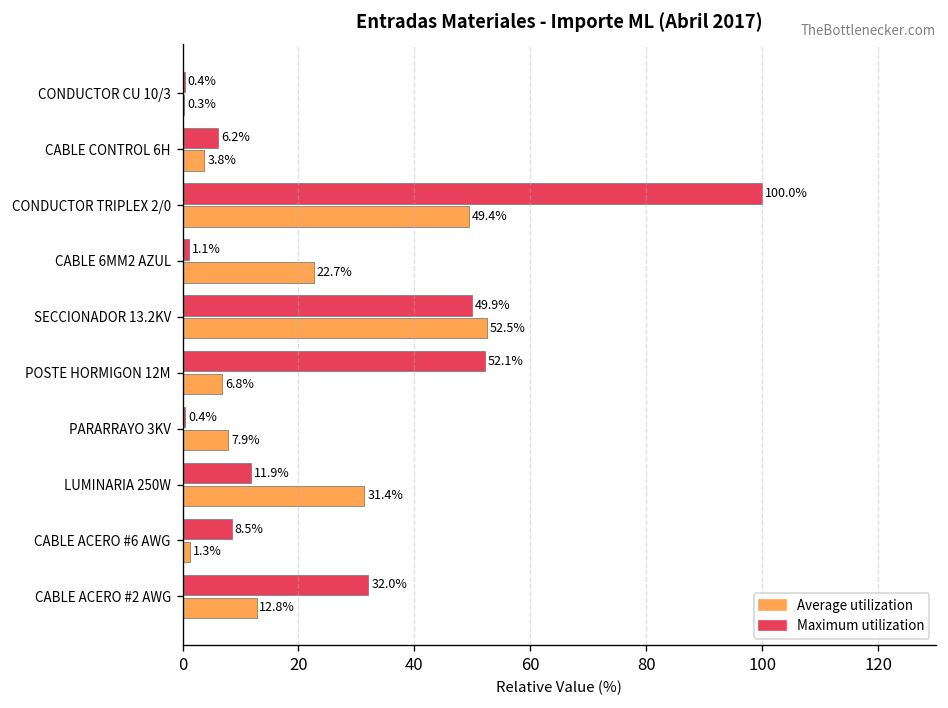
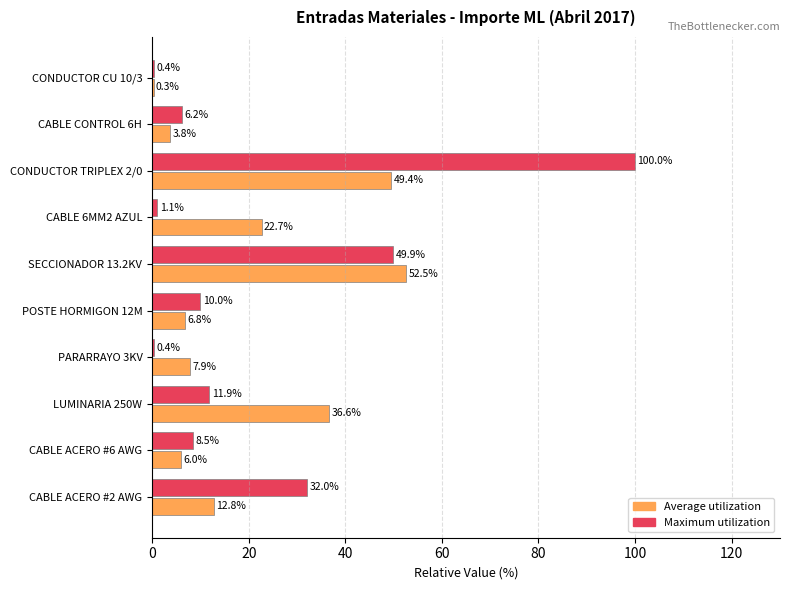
Maximum utilization, POSTE HORMIGON 12M: 52.1% -> 10.0%
Average utilization, LUMINARIA 250W: 31.4% -> 36.6%
Average utilization, CABLE ACERO #6 AWG: 1.3% -> 6.0%
